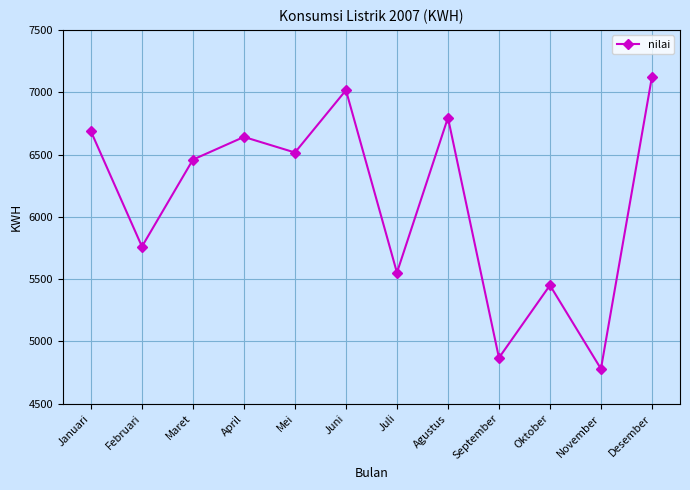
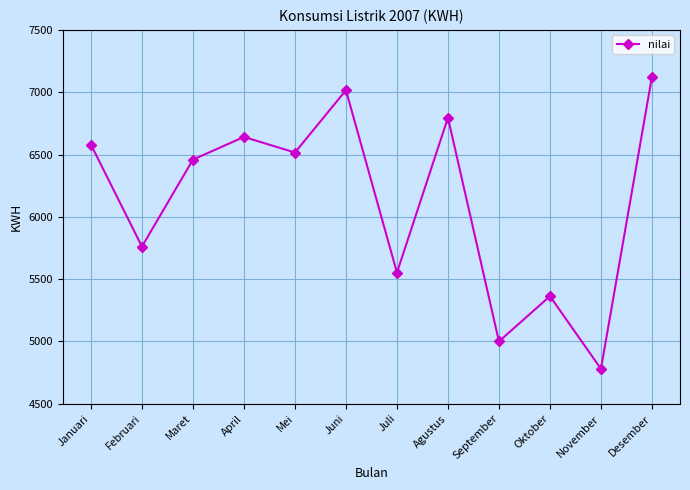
Januari: 6690 -> 6580
September: 4870 -> 5000
Oktober: 5450 -> 5360
